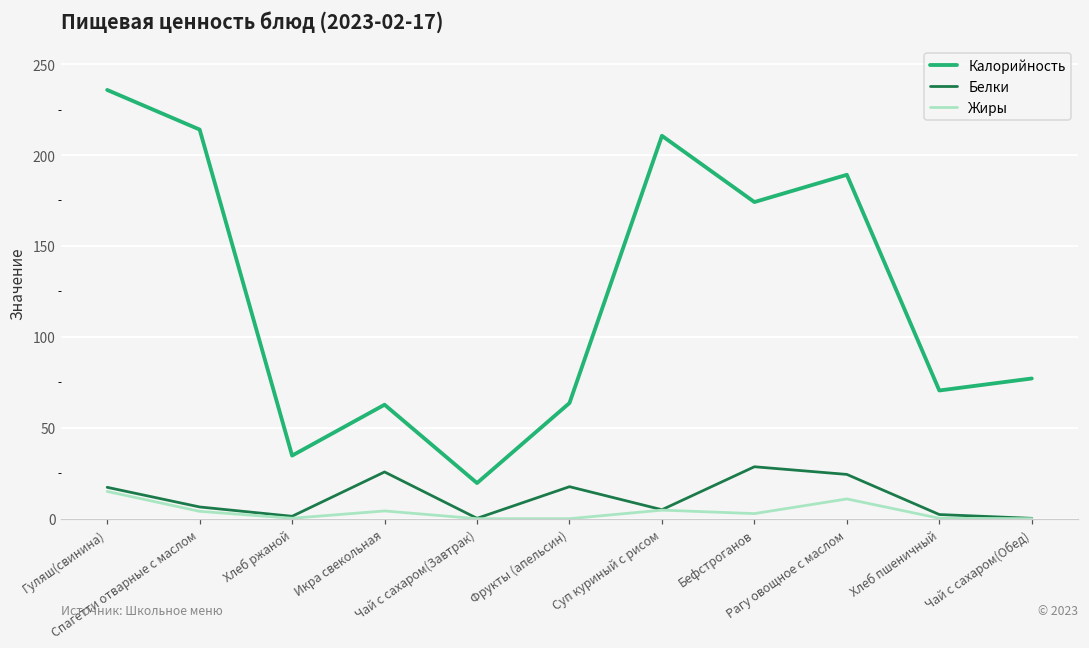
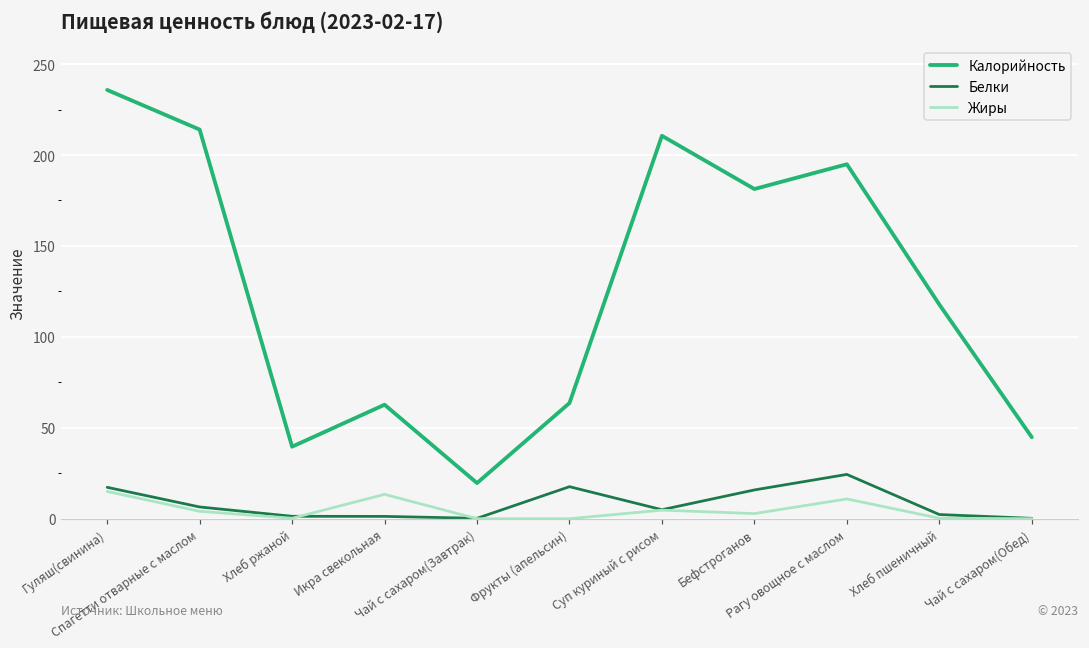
Калорийность, Хлеб ржаной: 35 -> 40
Белки, Икра свекольная: 26 -> 1
Жиры, Икра свекольная: 4 -> 13
Калорийность, Бефстроганов: 174 -> 181
Белки, Бефстроганов: 29 -> 16
Калорийность, Рагу овощное с маслом: 189 -> 195
Калорийность, Хлеб пшеничный: 71 -> 118
Калорийность, Чай с сахаром(Обед): 77 -> 45
